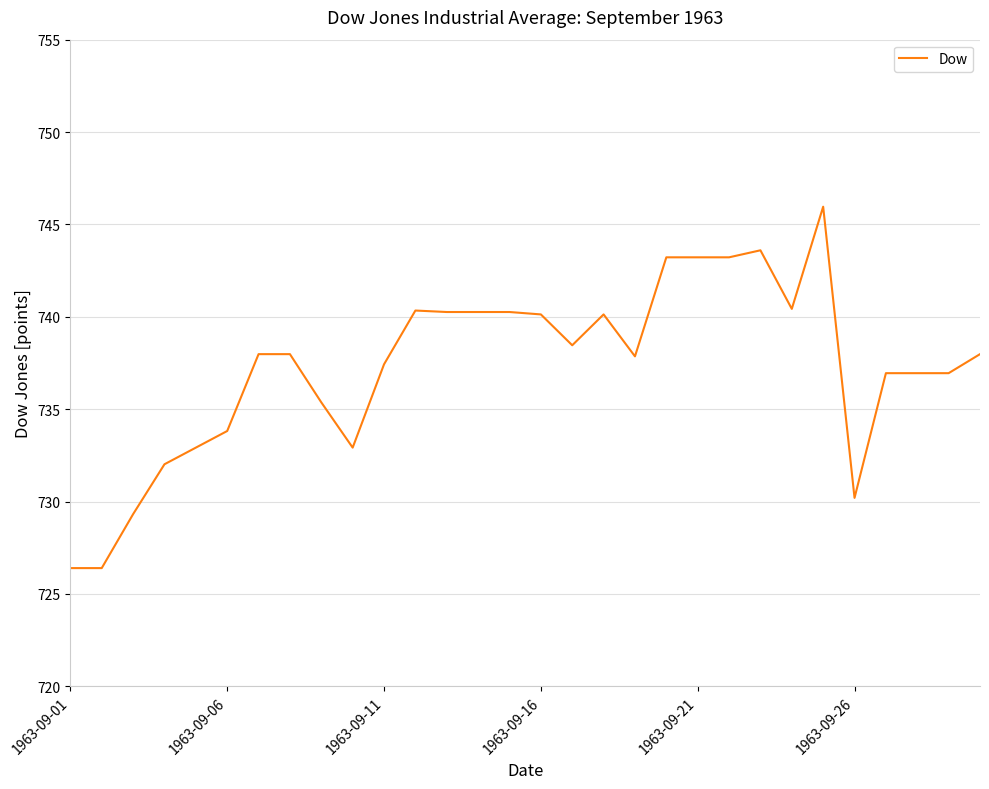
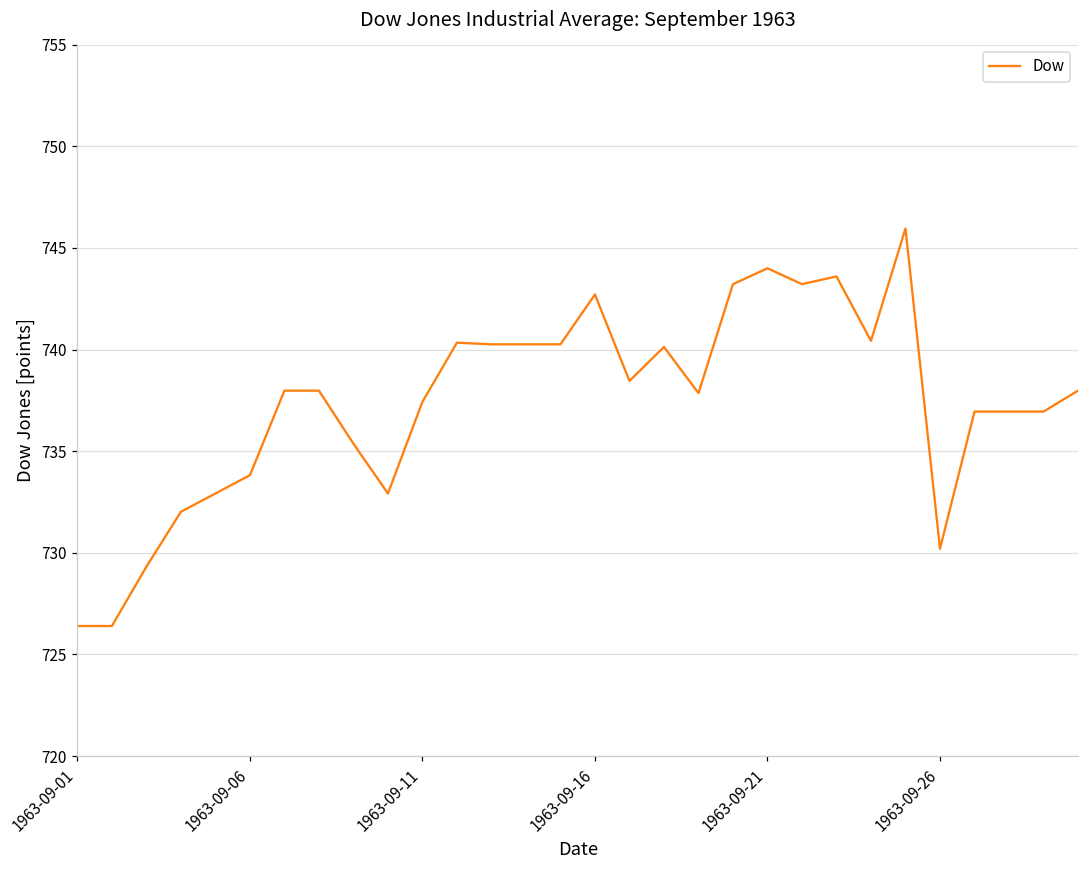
1963-09-16: 740.1 -> 742.7
1963-09-21: 743.2 -> 744.0
